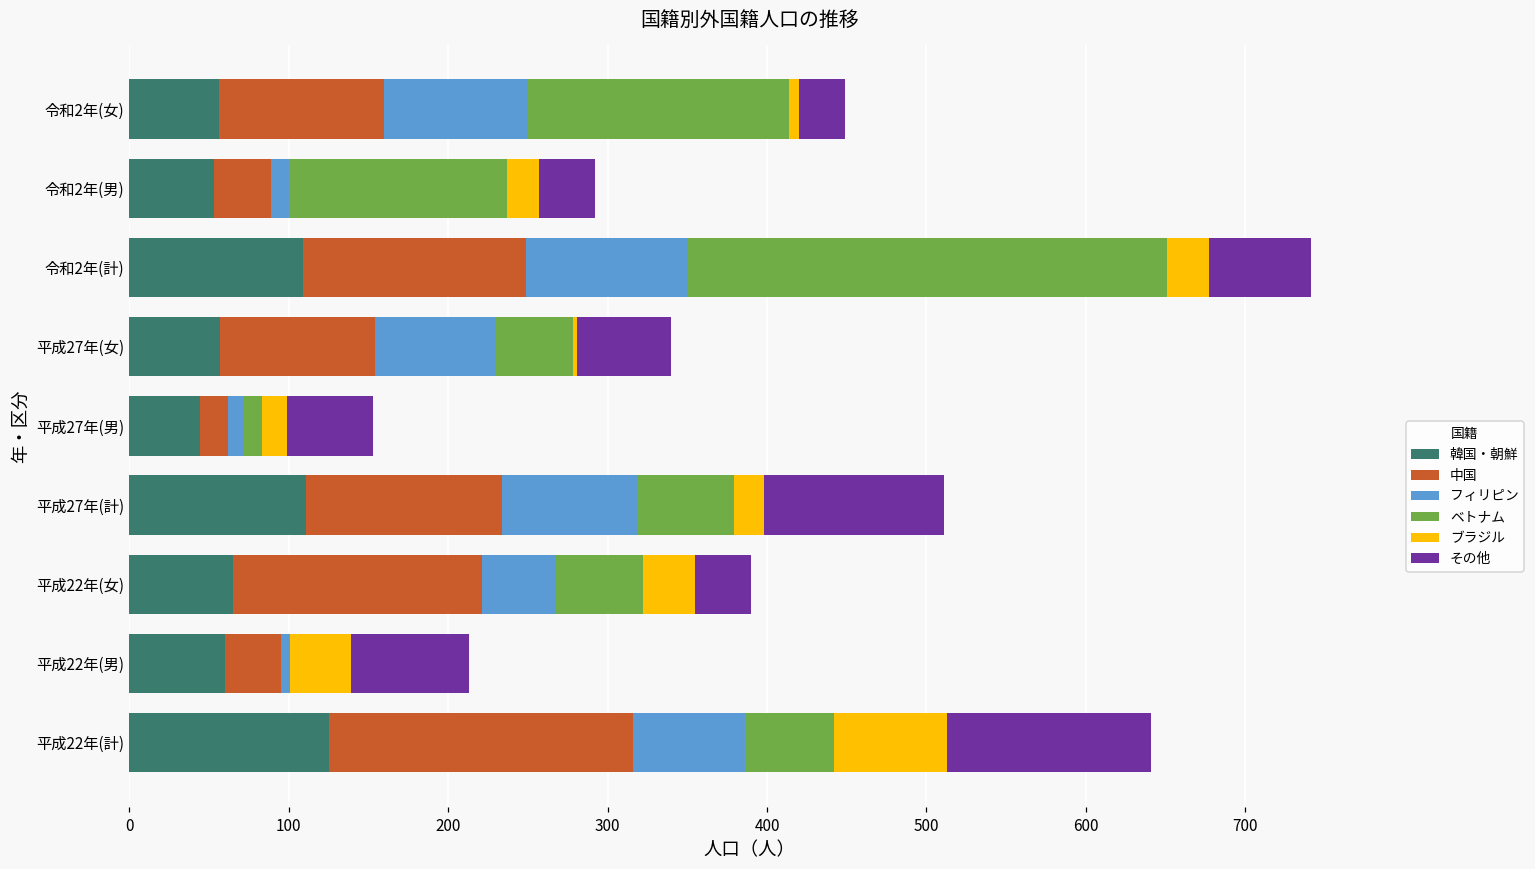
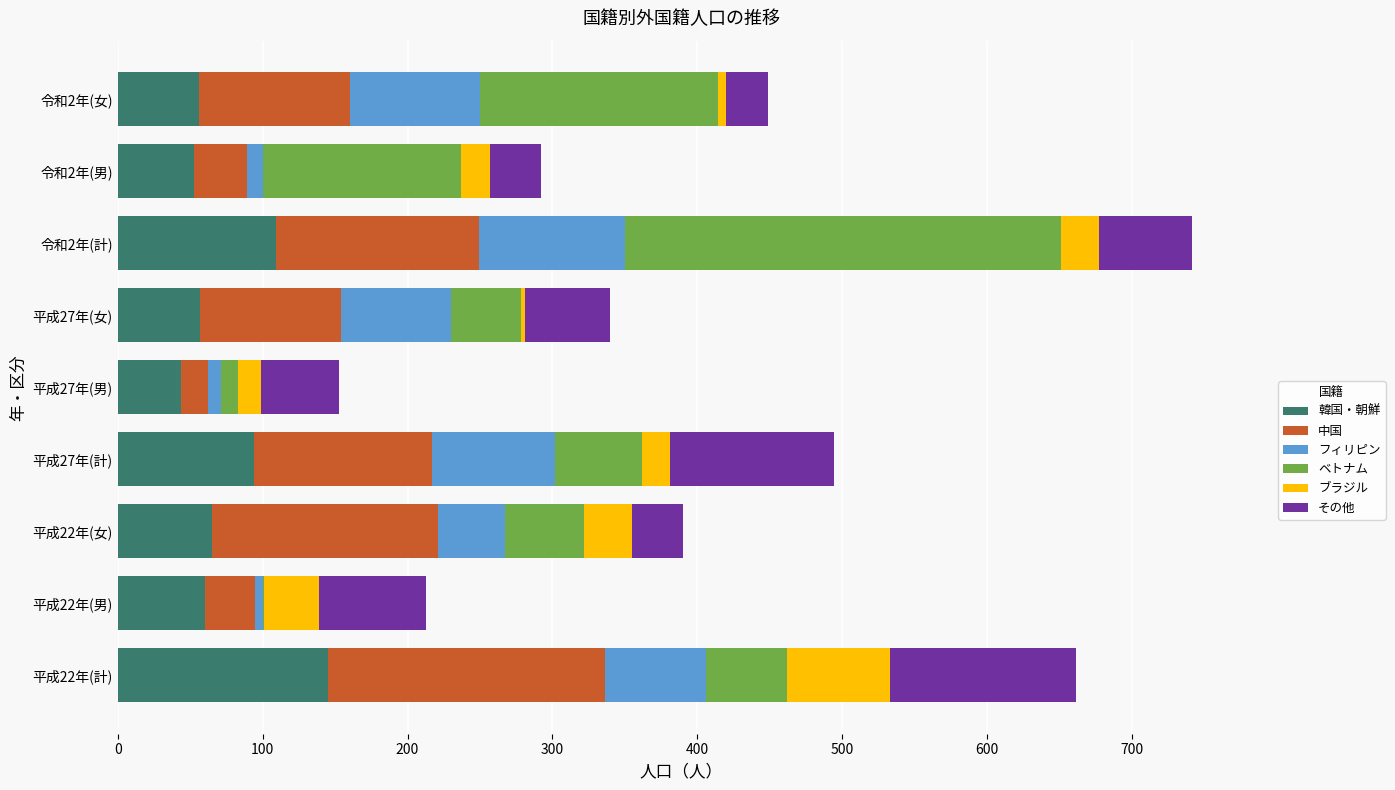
韓国・朝鮮, 平成27年(計): 111 -> 94
韓国・朝鮮, 平成22年(計): 125 -> 145
